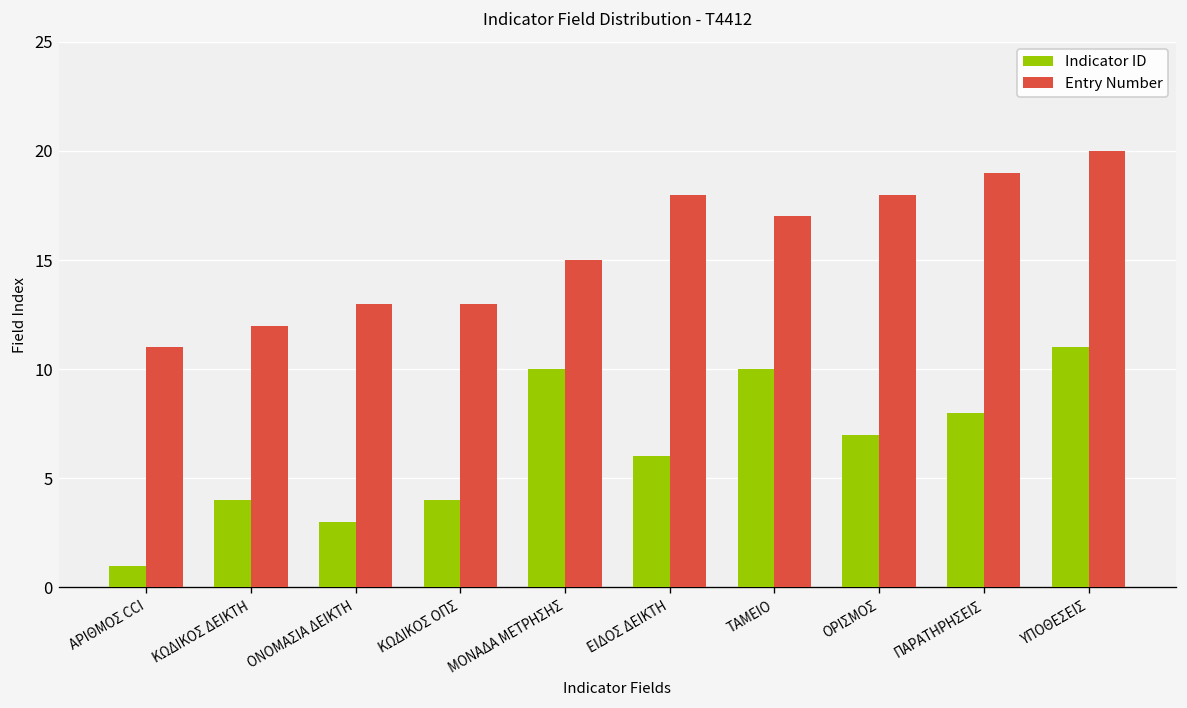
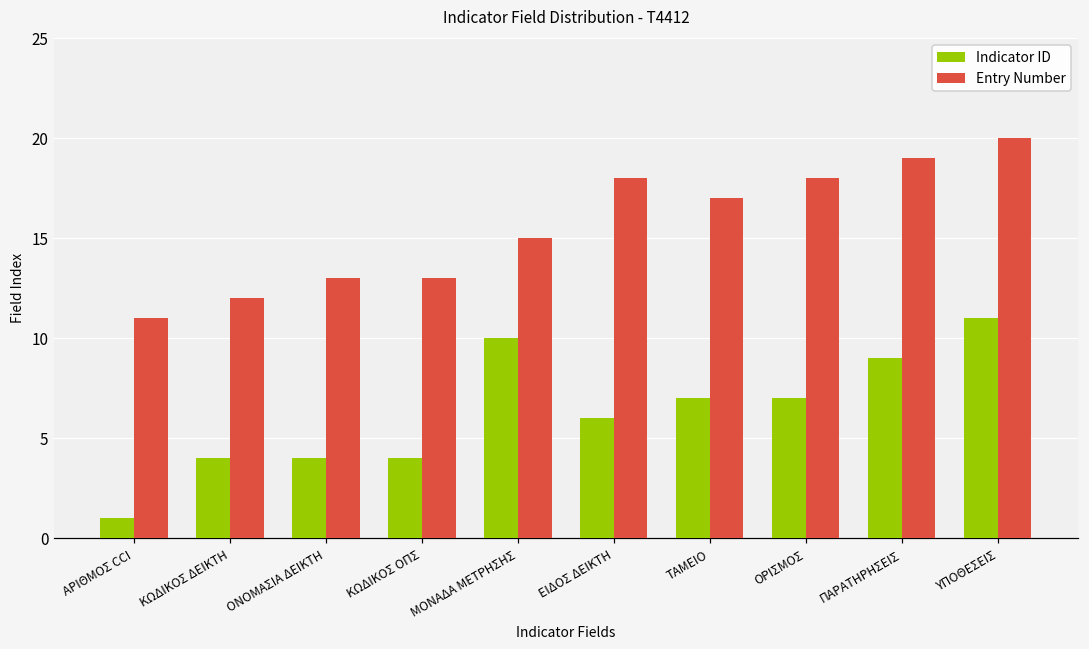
Indicator ID, ΟΝΟΜΑΣΙΑ ΔΕΙΚΤΗ: 3 -> 4
Indicator ID, ΤΑΜΕΙΟ: 10 -> 7
Indicator ID, ΠΑΡΑΤΗΡΗΣΕΙΣ: 8 -> 9
